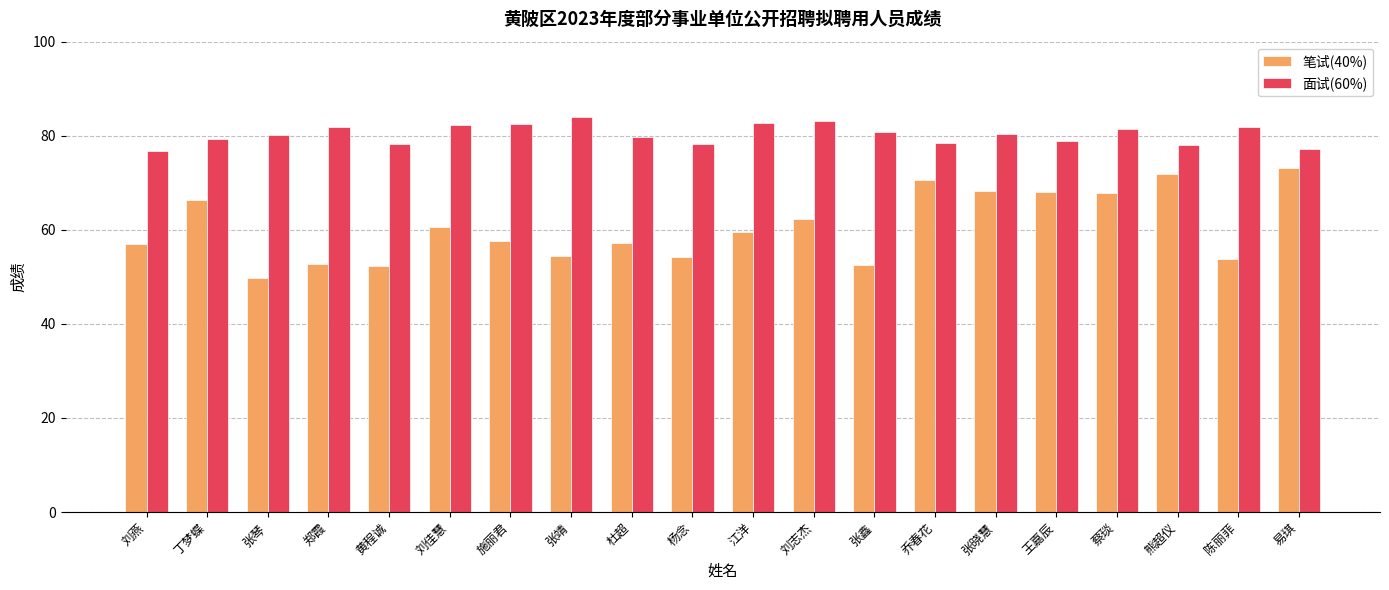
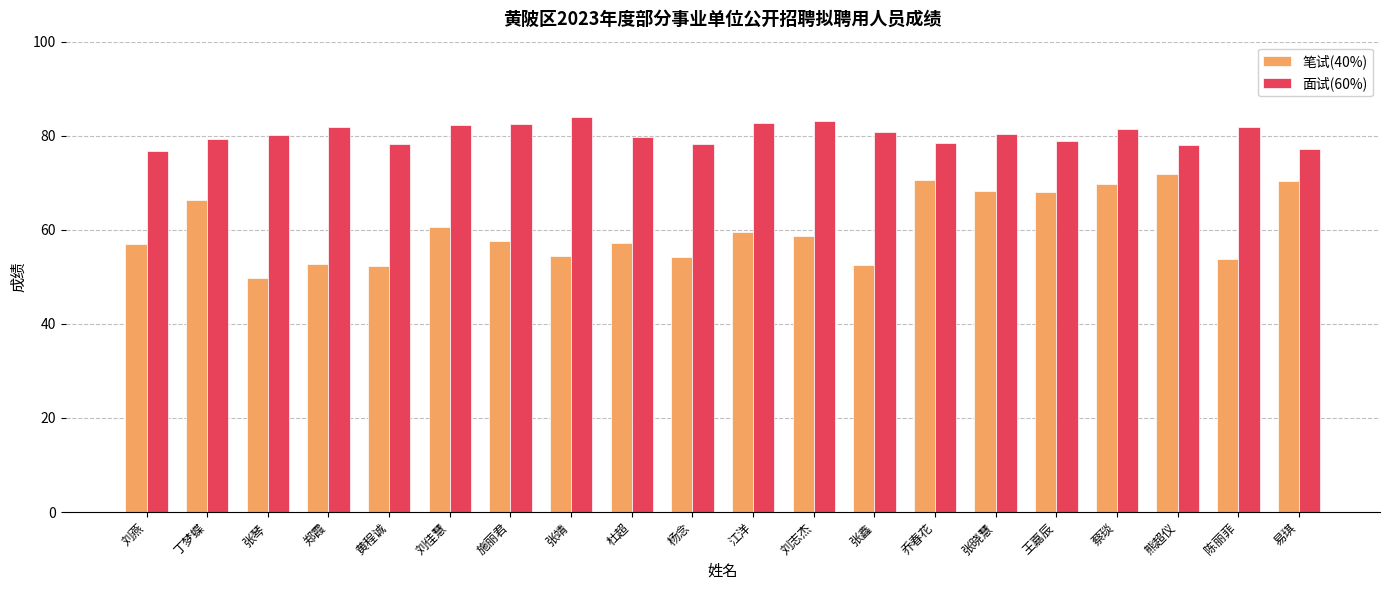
笔试(40%), 刘志杰: 62 -> 59
笔试(40%), 蔡琰: 68 -> 70
笔试(40%), 易琪: 73 -> 70
